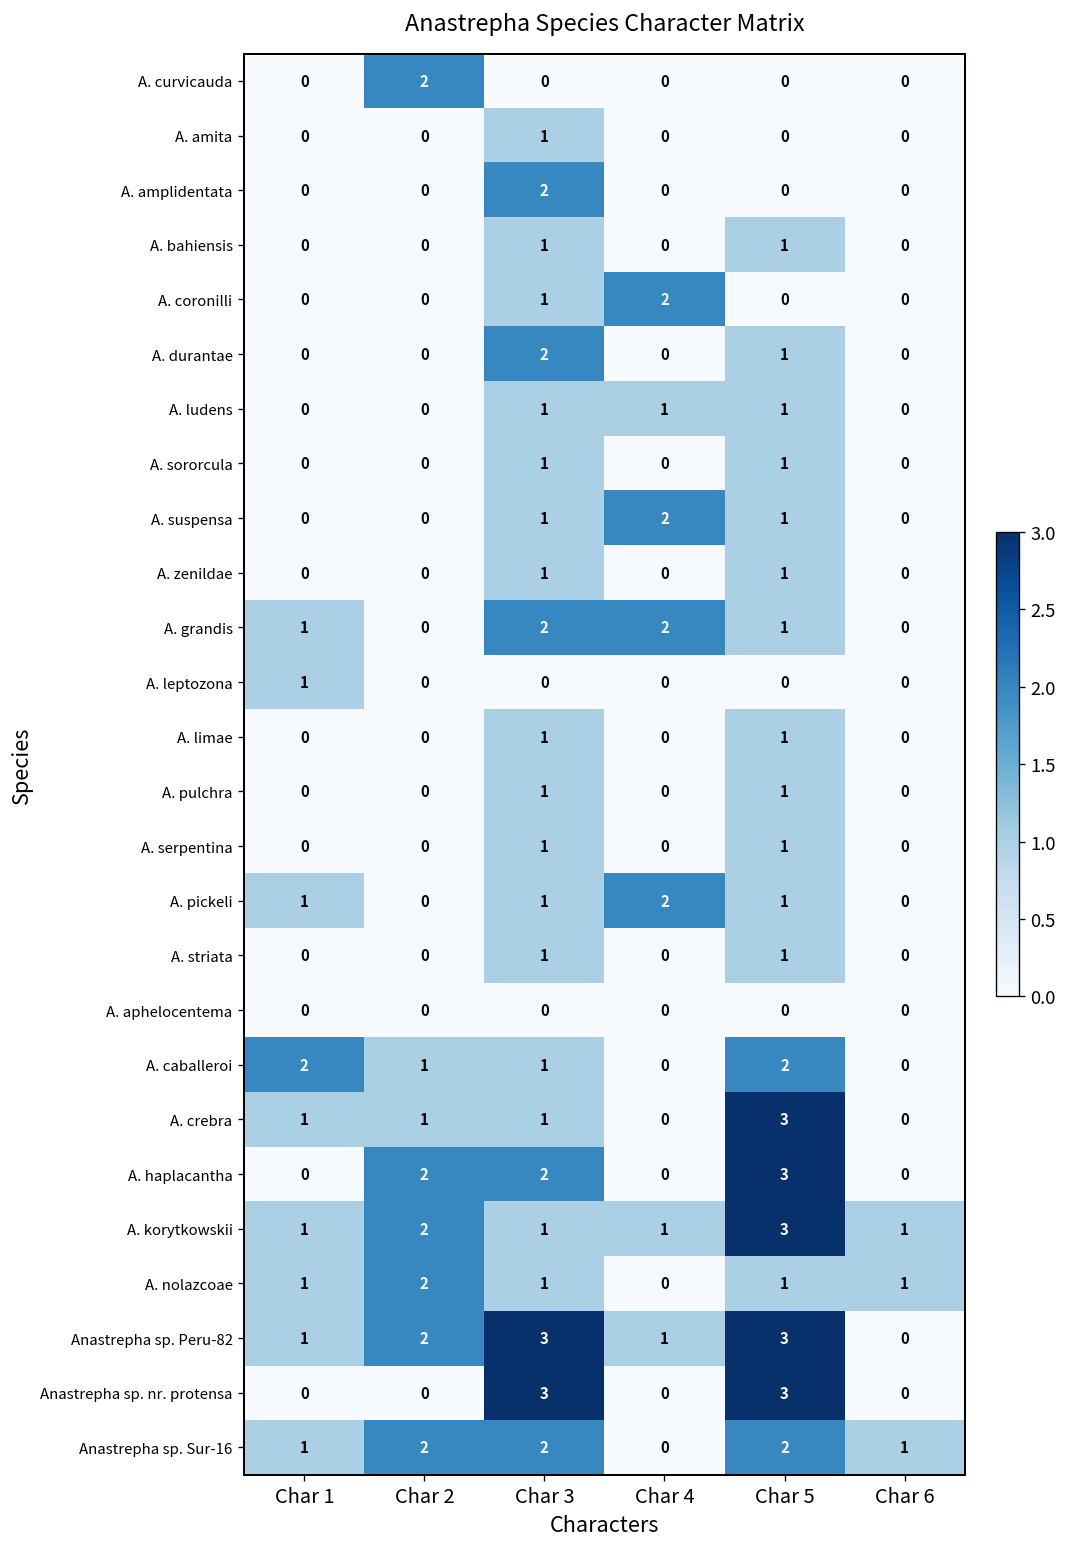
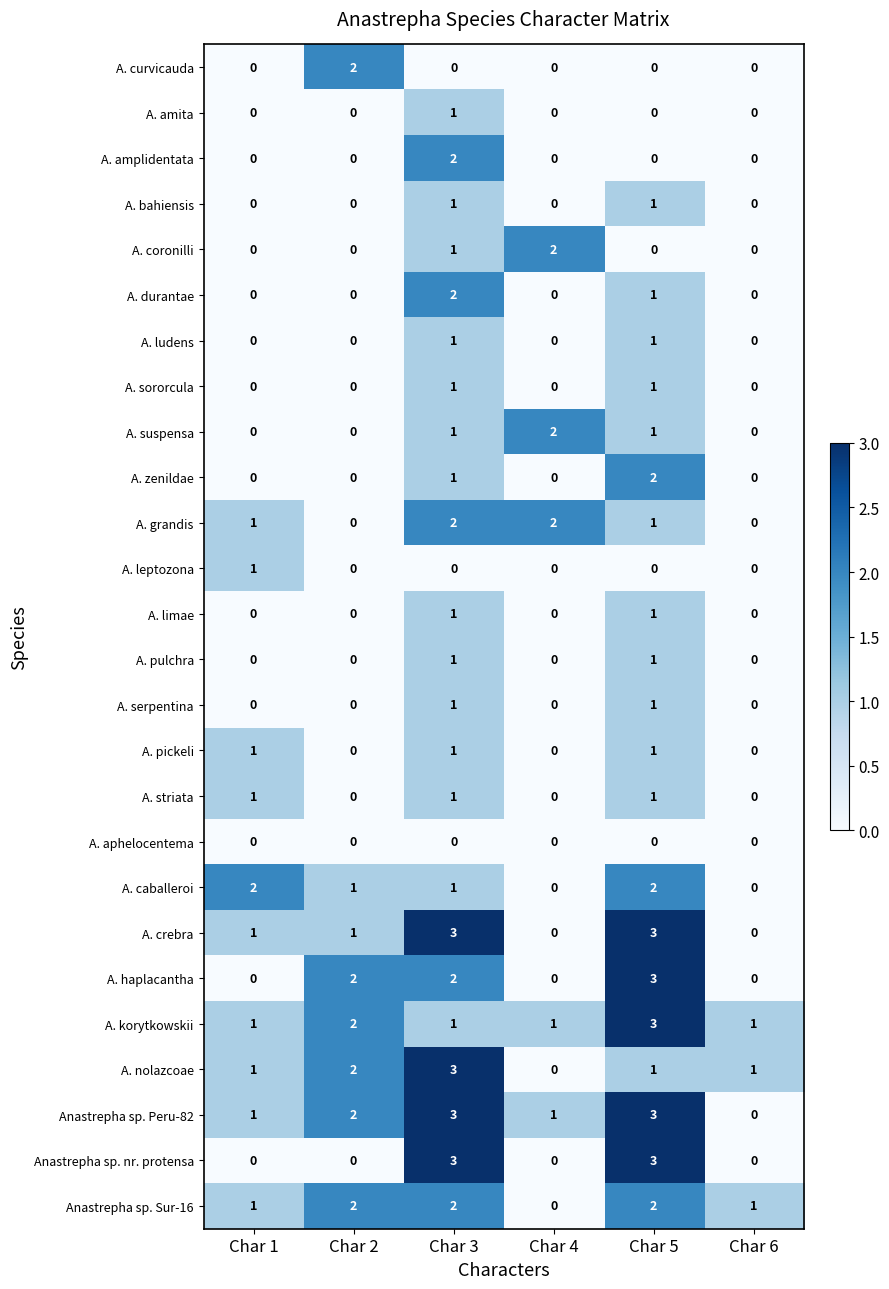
A. ludens, Char 4: 1 -> 0
A. zenildae, Char 5: 1 -> 2
A. pickeli, Char 4: 2 -> 0
A. striata, Char 1: 0 -> 1
A. crebra, Char 3: 1 -> 3
A. nolazcoae, Char 3: 1 -> 3
